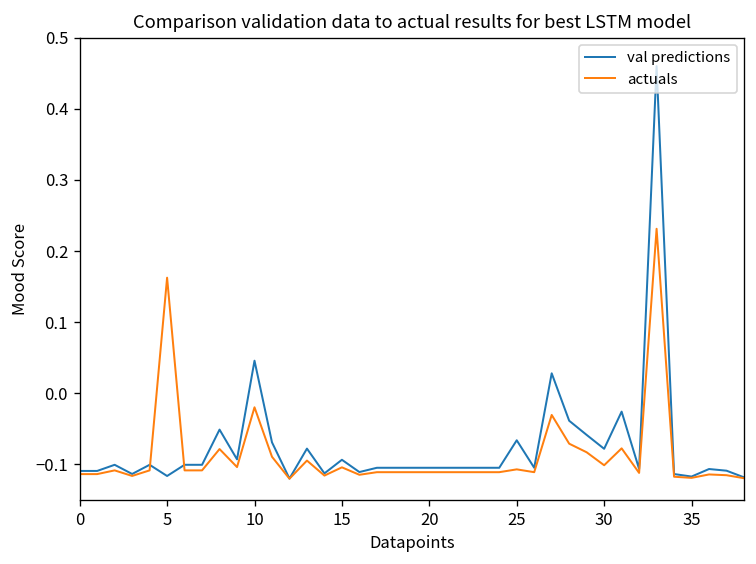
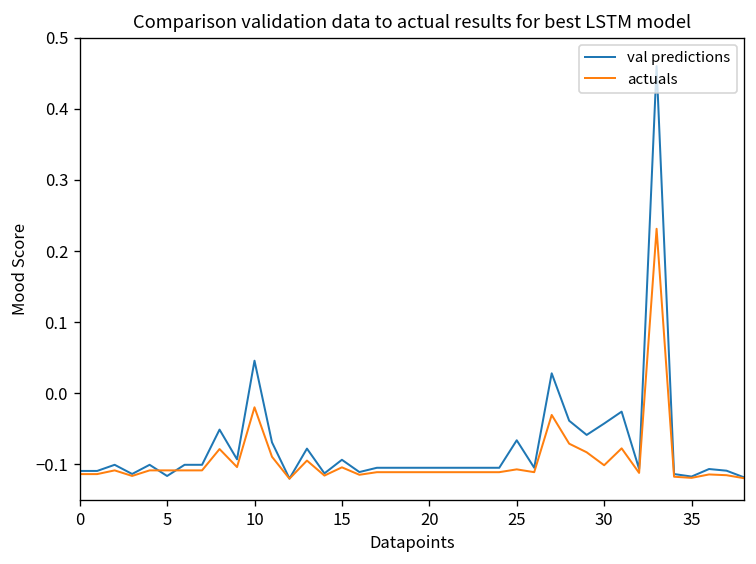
actuals, 5: 0.16 -> -0.11
val predictions, 30: -0.08 -> -0.04
